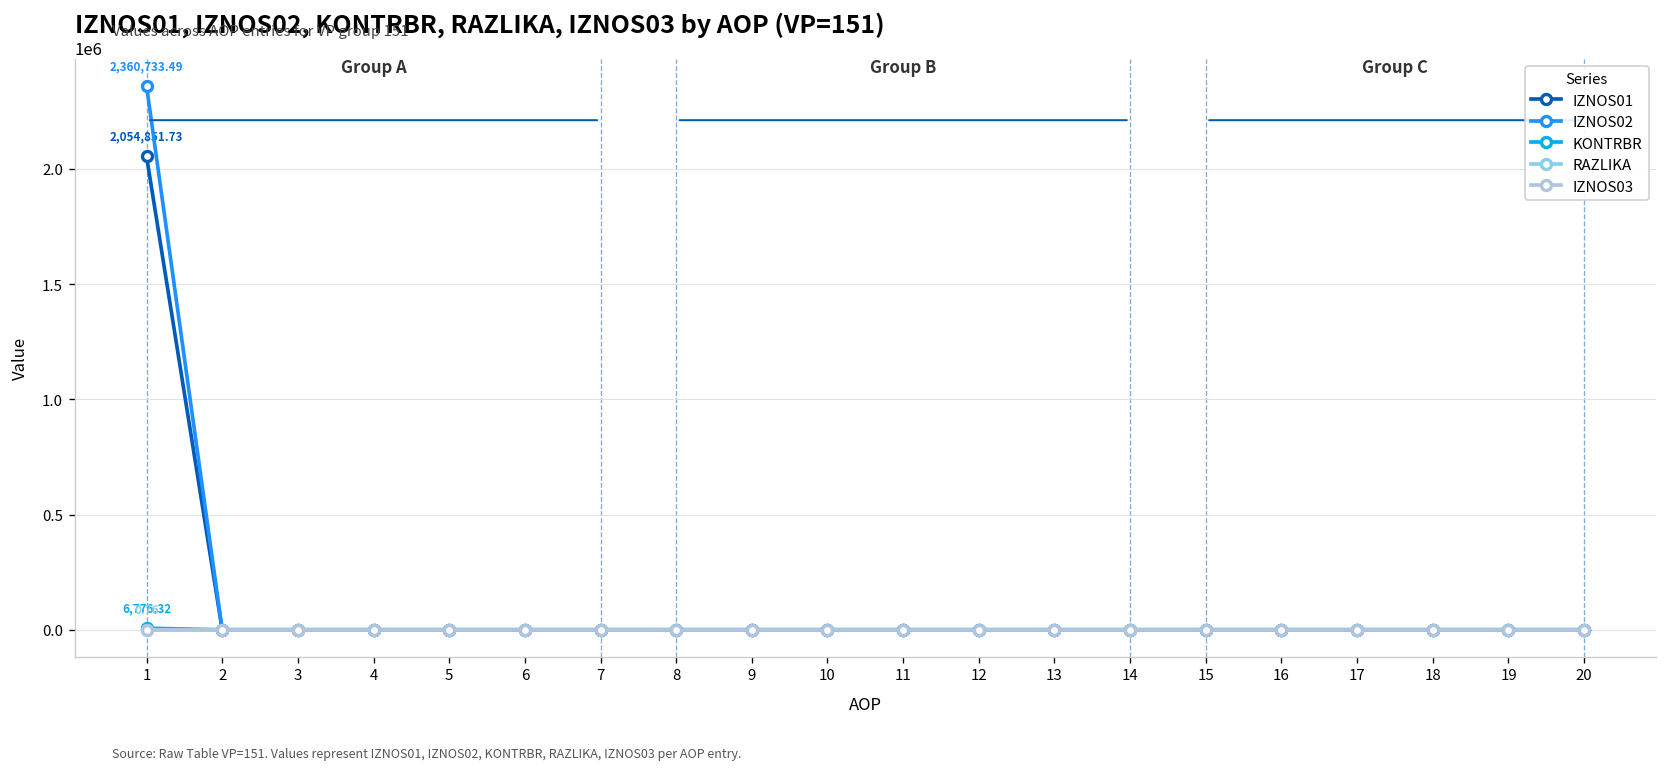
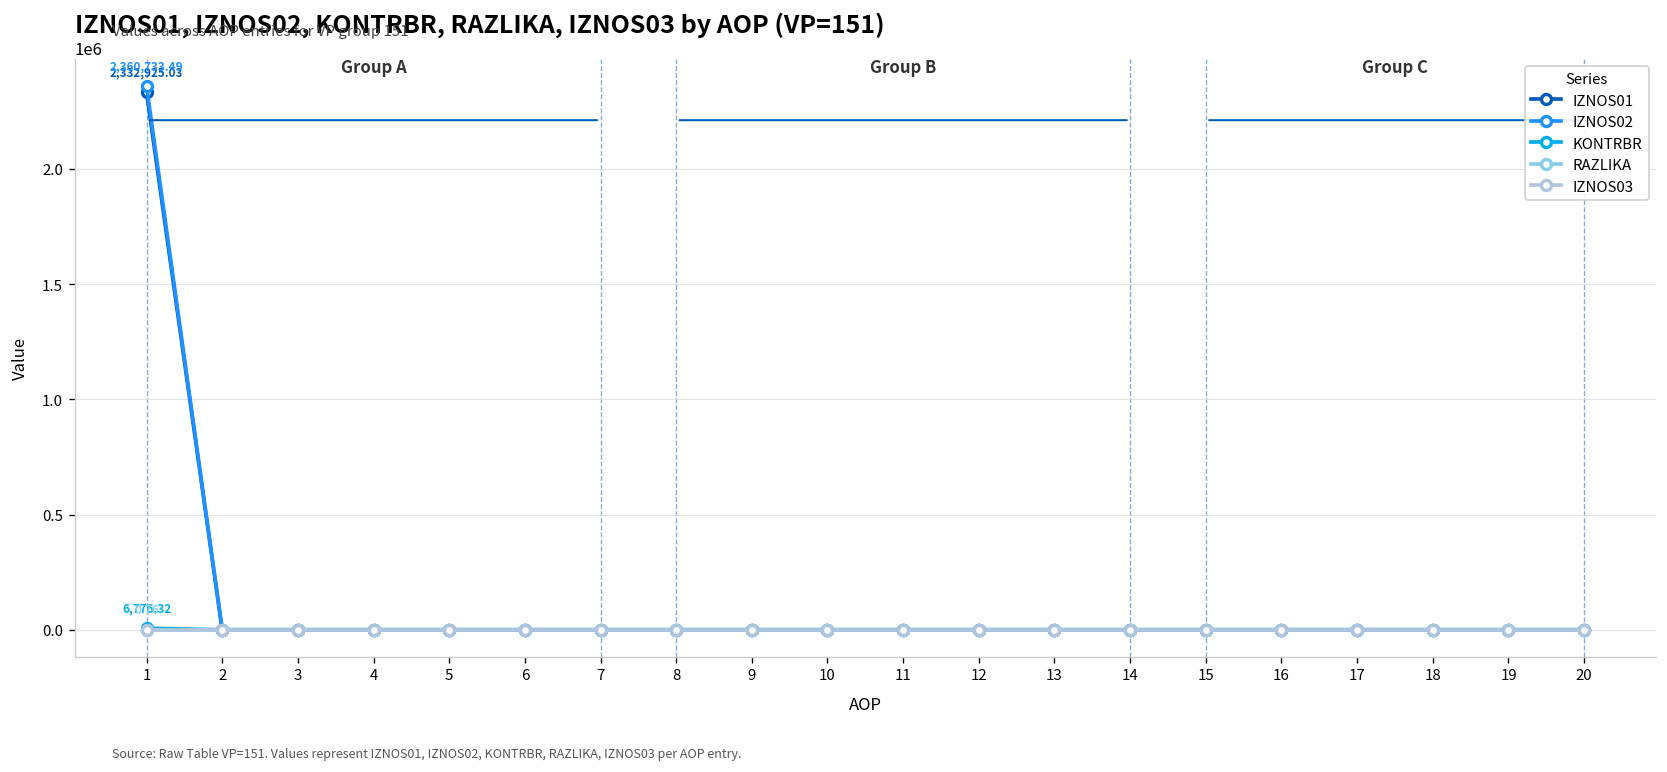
IZNOS01, 1: 2,054,851.73 -> 2,332,925.03
